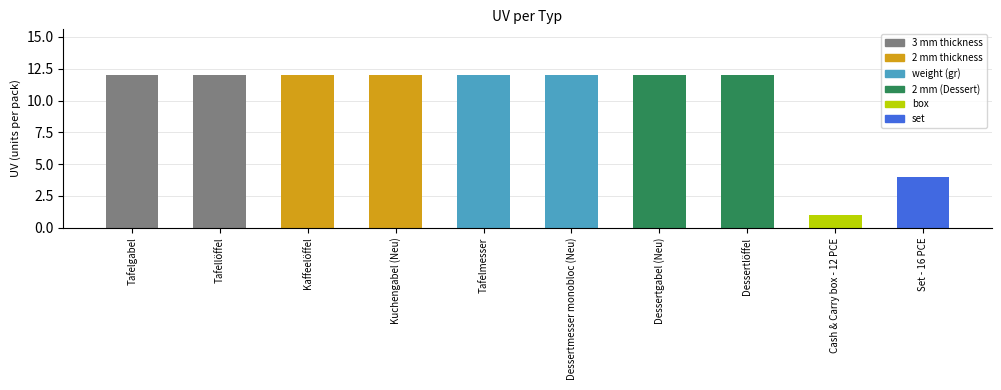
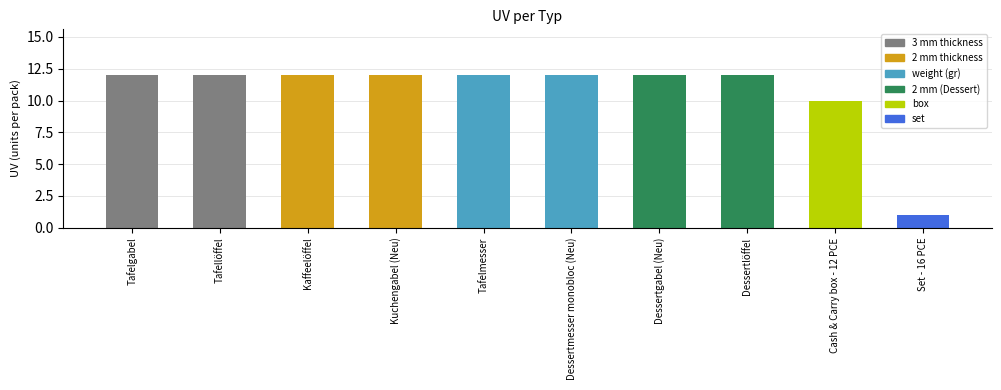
Cash & Carry box - 12 PCE: 1 -> 10
Set - 16 PCE: 4 -> 1
